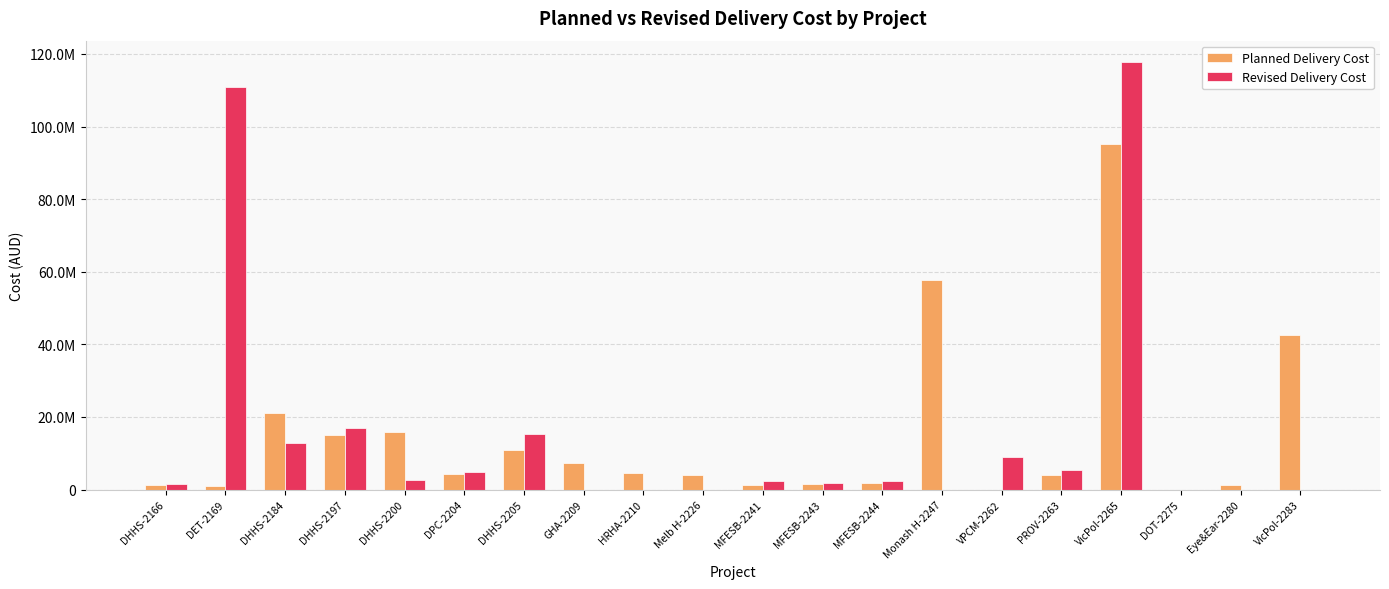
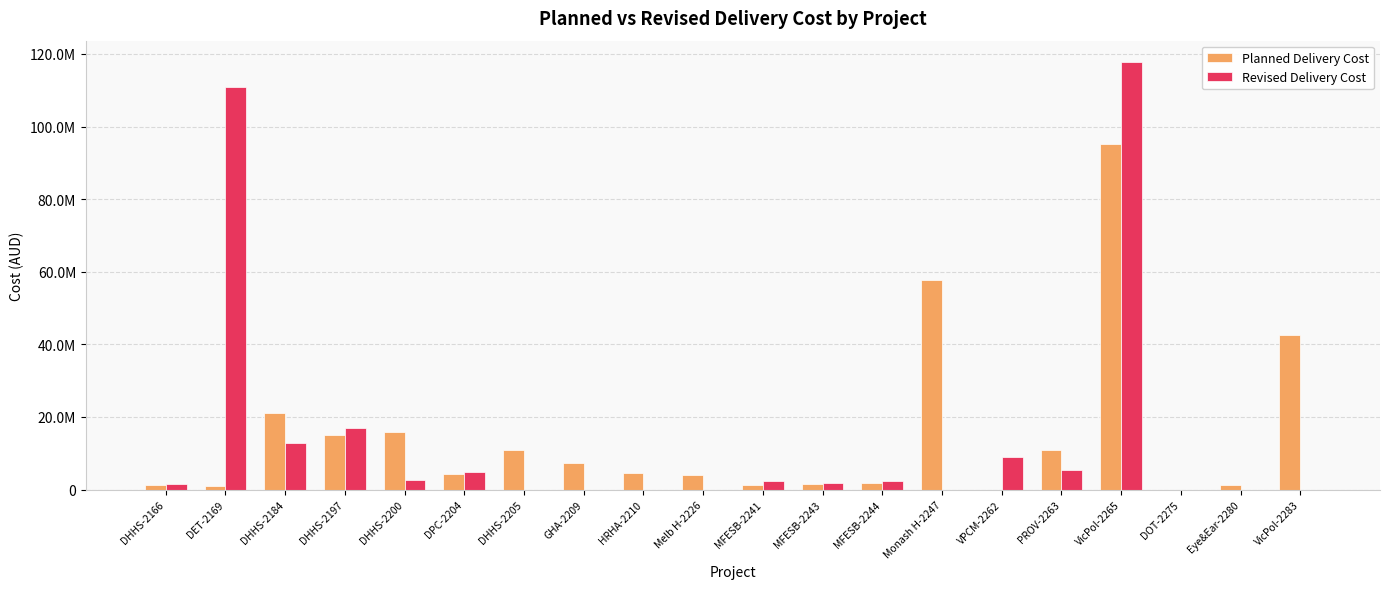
Revised Delivery Cost, DHHS-2205: 15000000 -> 0
Planned Delivery Cost, PROV-2263: 4000000 -> 11000000
